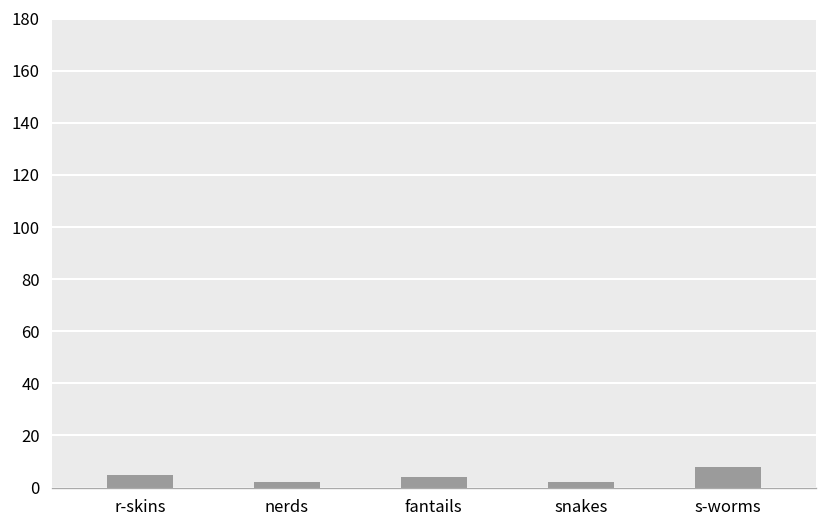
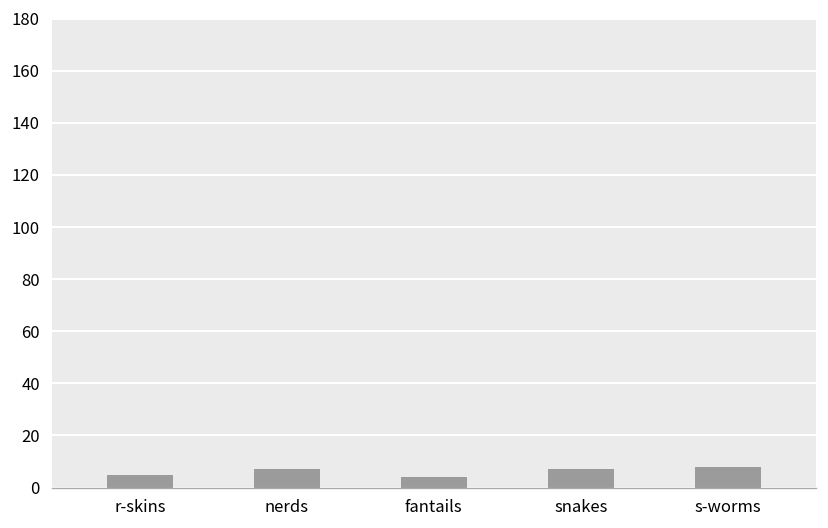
nerds: 2 -> 7
snakes: 2 -> 7
